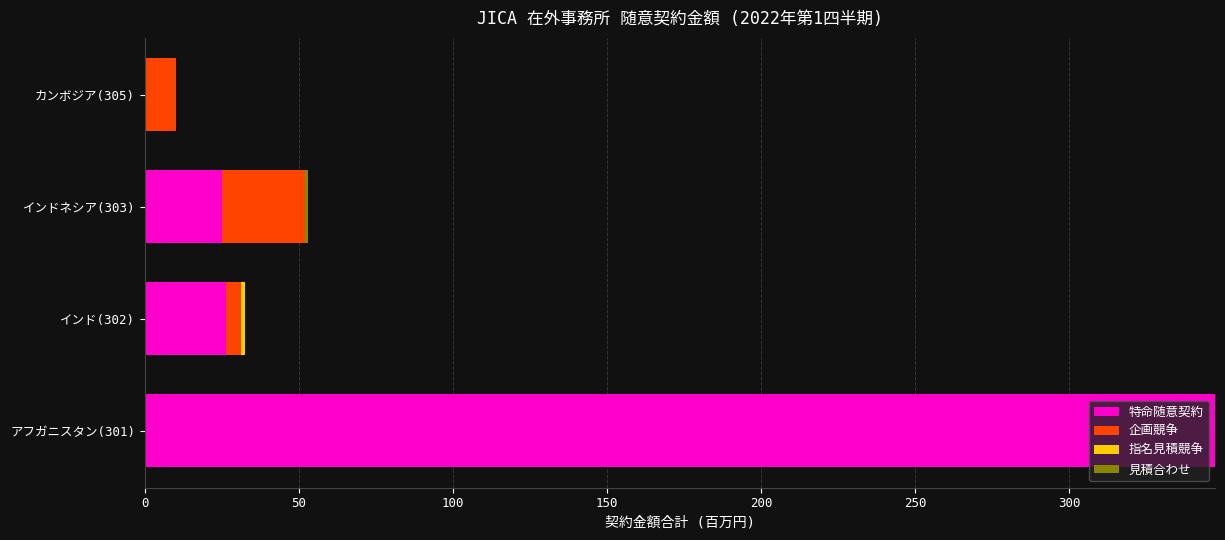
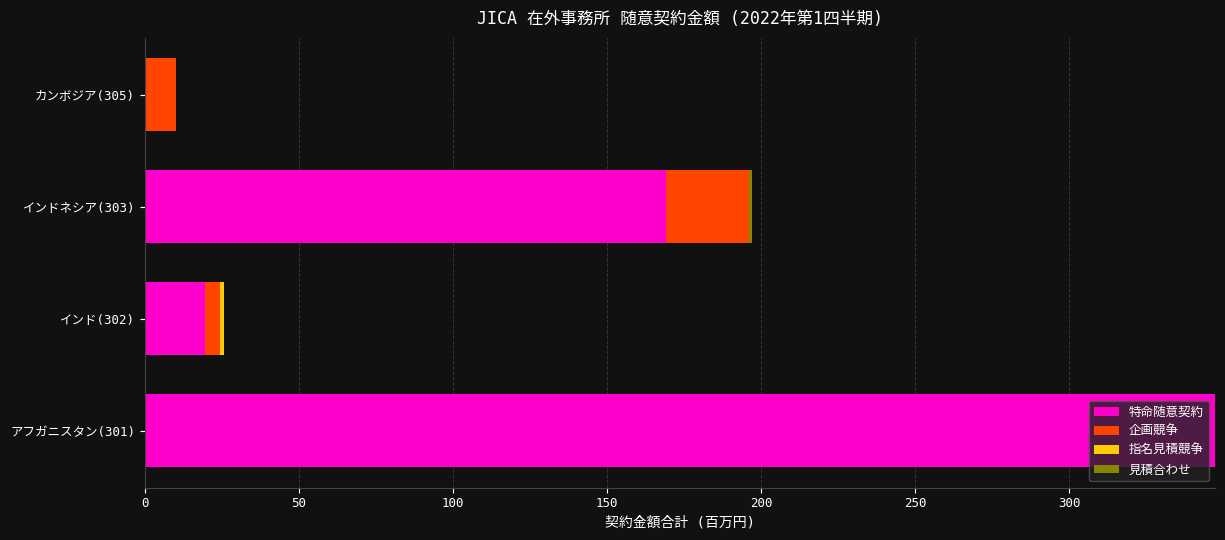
特命随意契約, インドネシア(303): 25 -> 169
特命随意契約, インド(302): 27 -> 20
